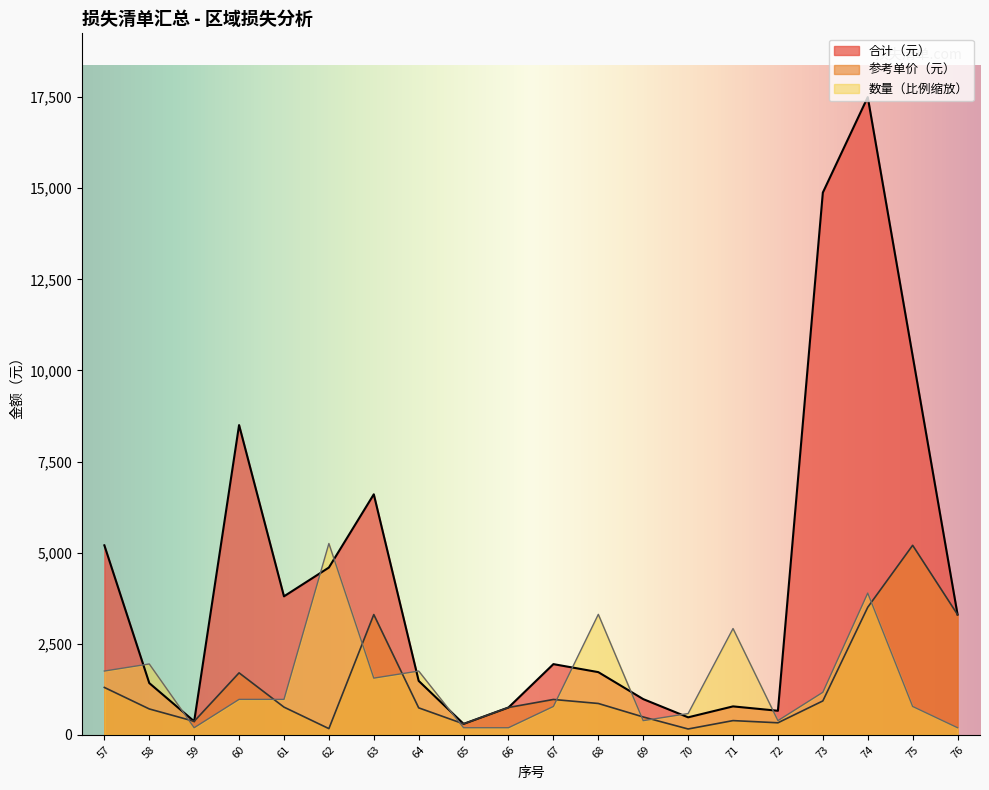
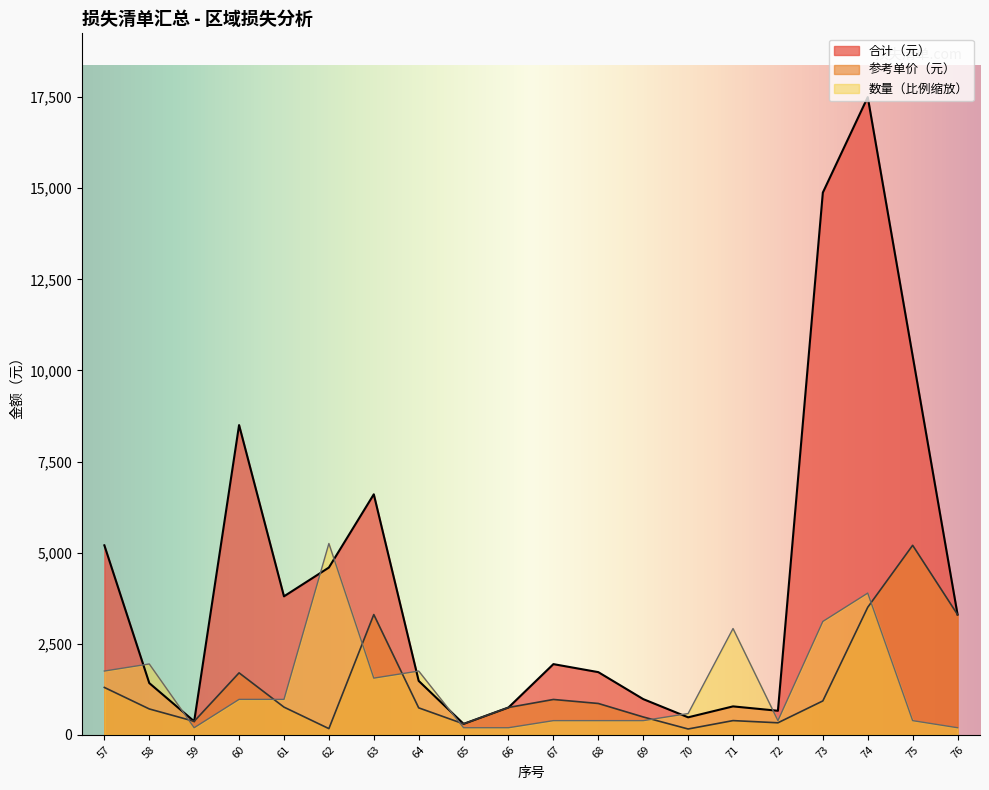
数量（比例缩放）, 67: 800 -> 400
数量（比例缩放）, 68: 3,300 -> 400
数量（比例缩放）, 73: 1,200 -> 3,100
数量（比例缩放）, 75: 800 -> 400
